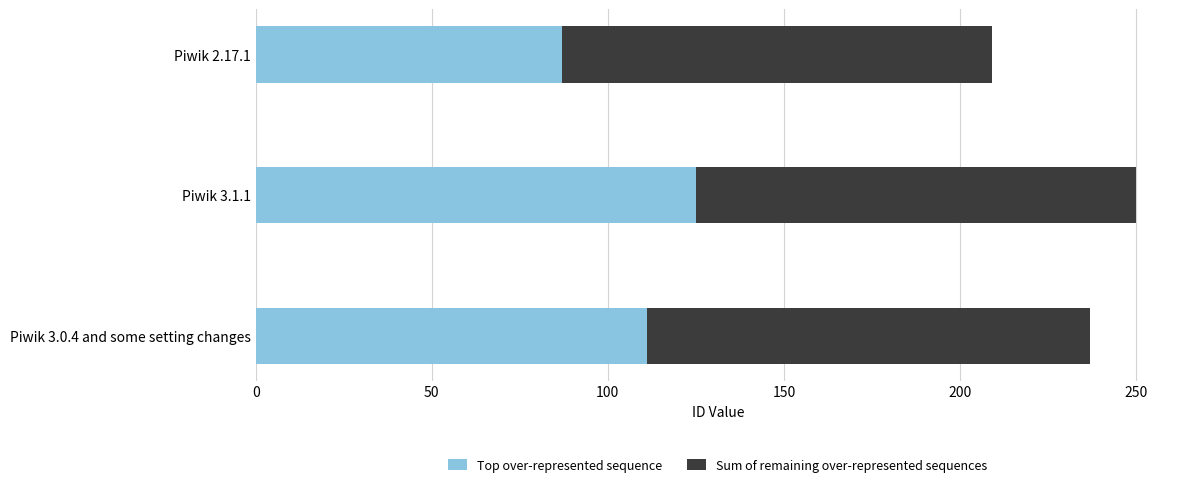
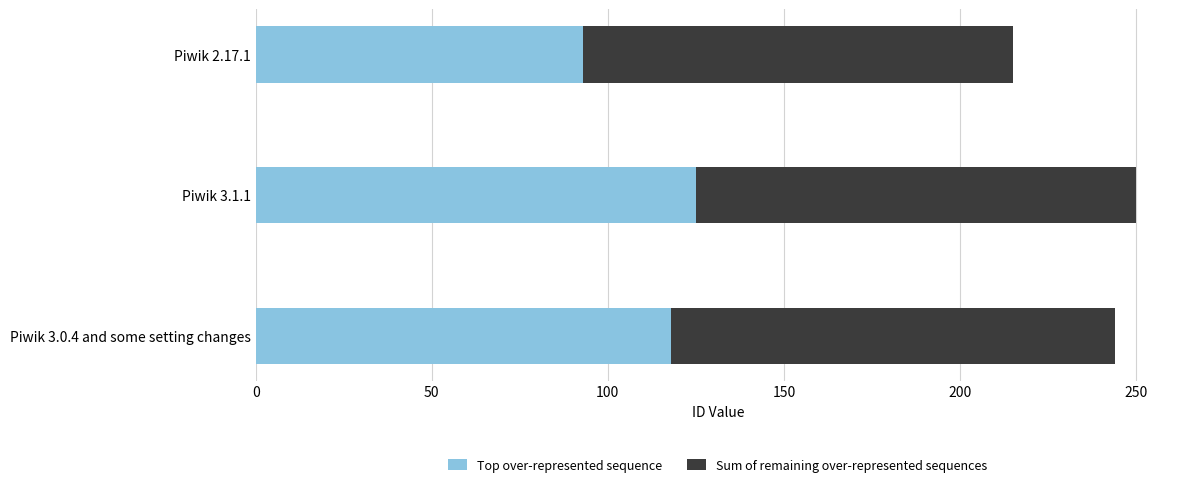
Top over-represented sequence, Piwik 2.17.1: 87 -> 93
Top over-represented sequence, Piwik 3.0.4 and some setting changes: 111 -> 118
